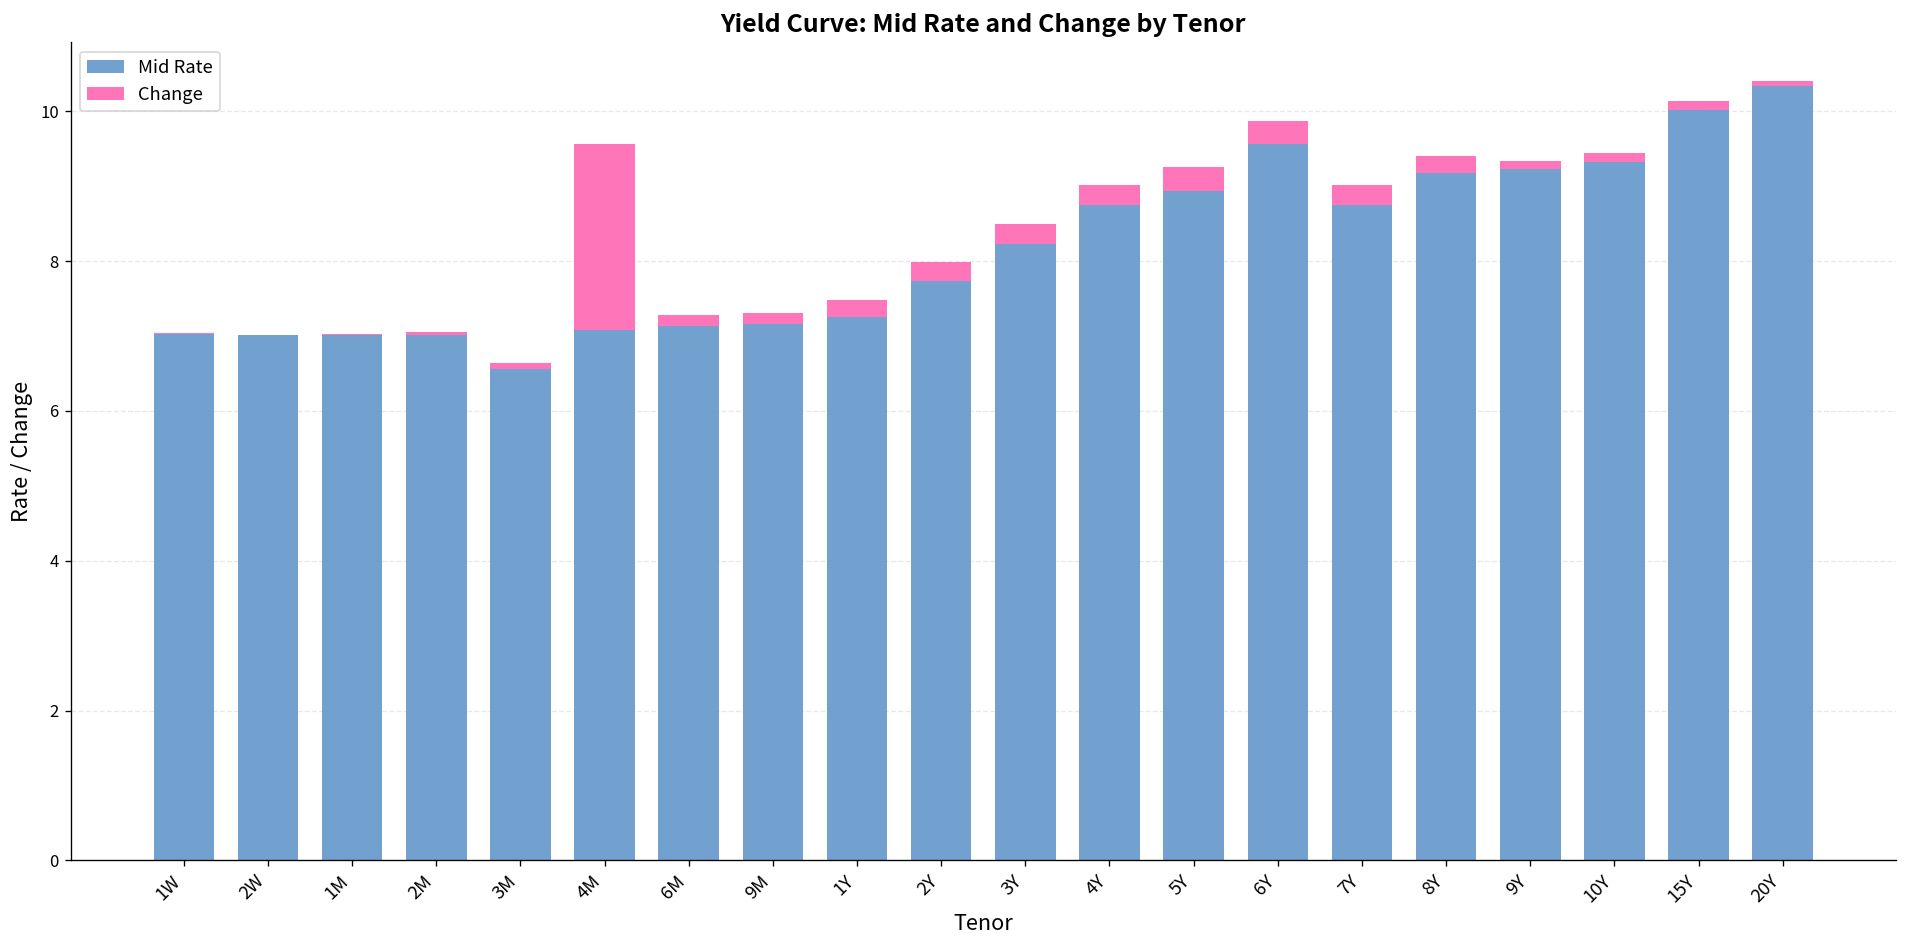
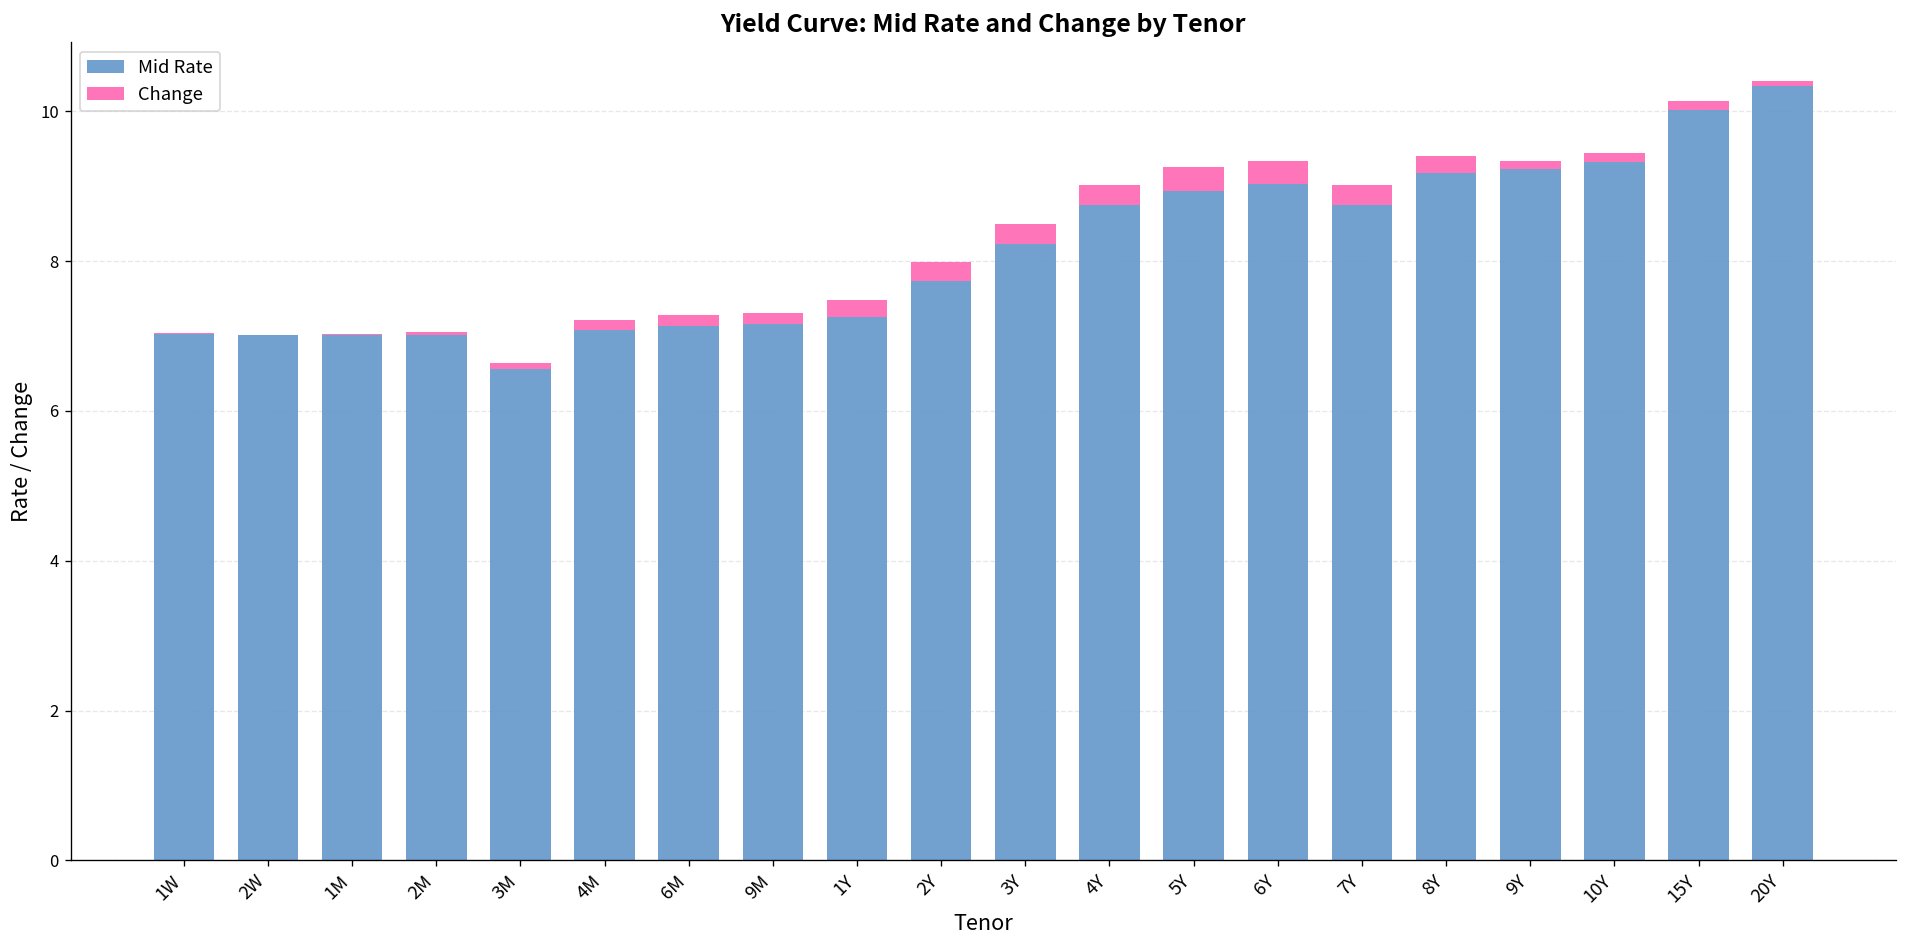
Change, 4M: 2.5 -> 0.1
Mid Rate, 6Y: 9.6 -> 9.0
